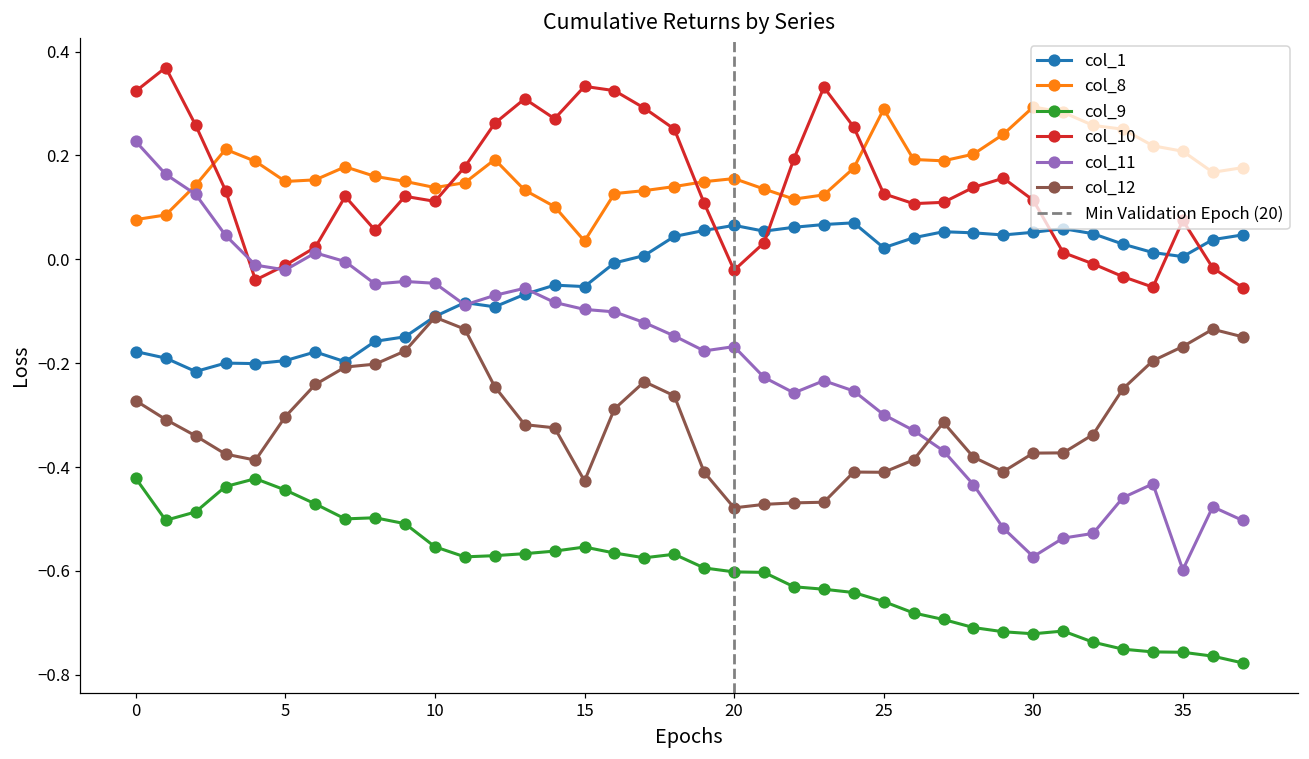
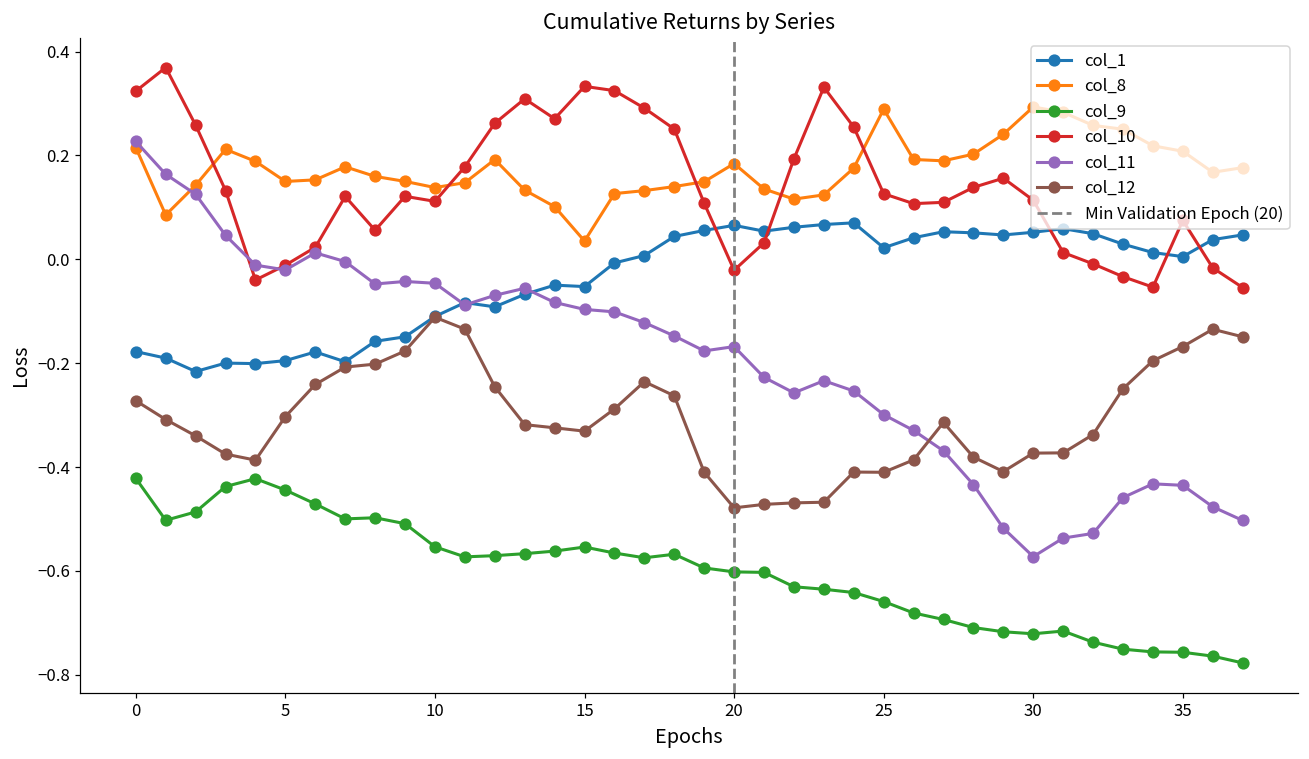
col_8, 0: 0.08 -> 0.22
col_12, 15: -0.43 -> -0.33
col_8, 20: 0.16 -> 0.18
col_11, 35: -0.60 -> -0.44
